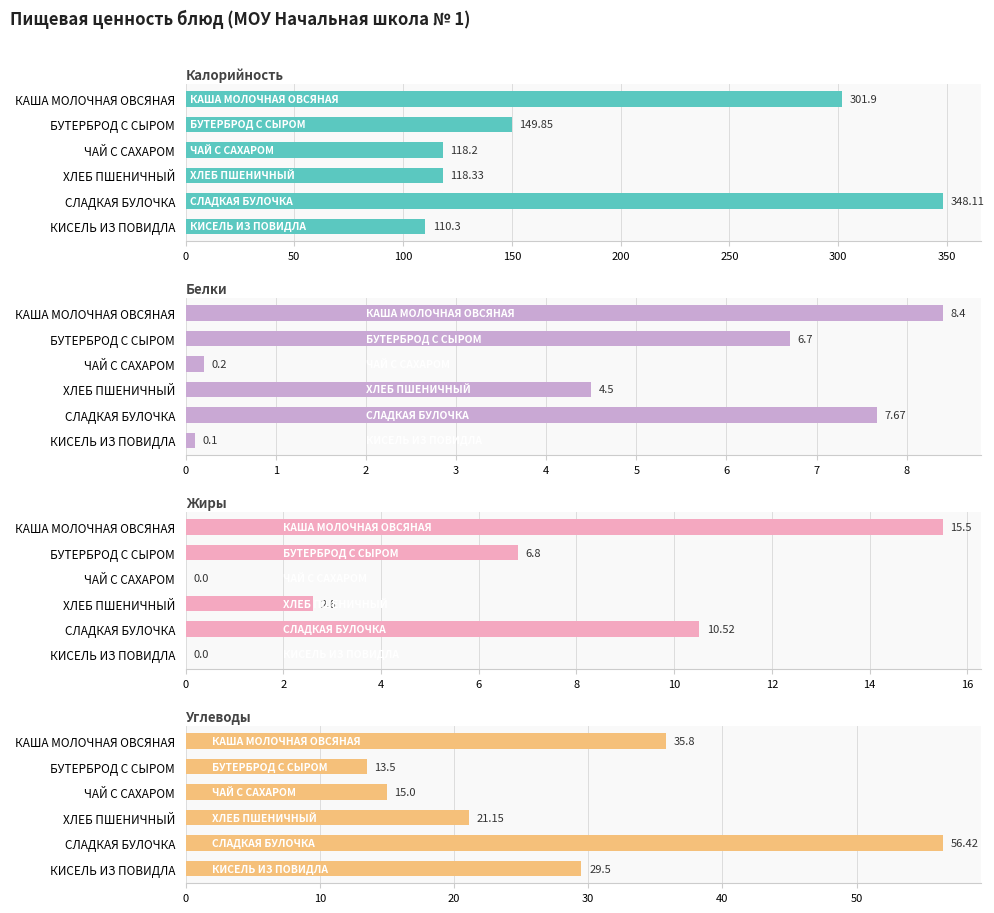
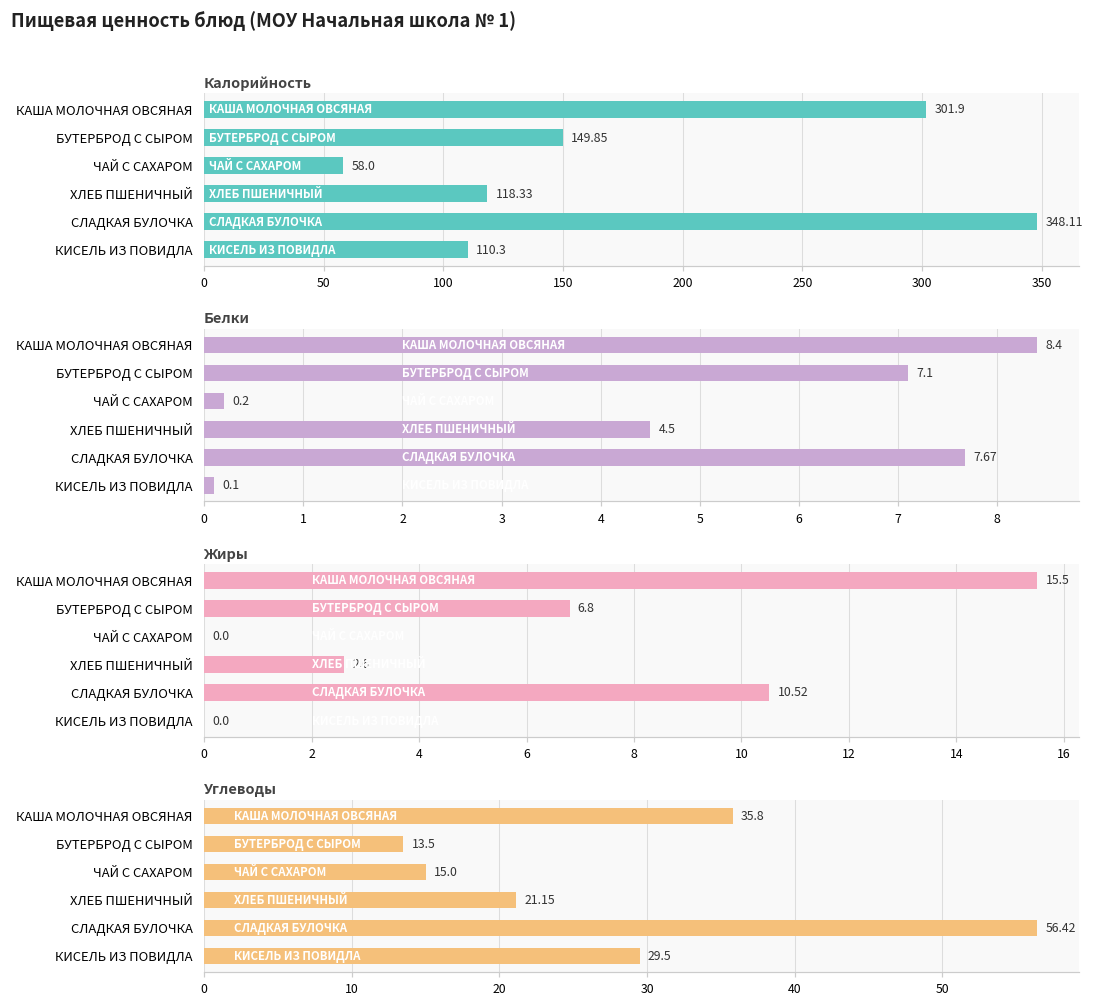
Калорийность, ЧАЙ С САХАРОМ: 118.2 -> 58.0
Белки, БУТЕРБРОД С СЫРОМ: 6.7 -> 7.1
